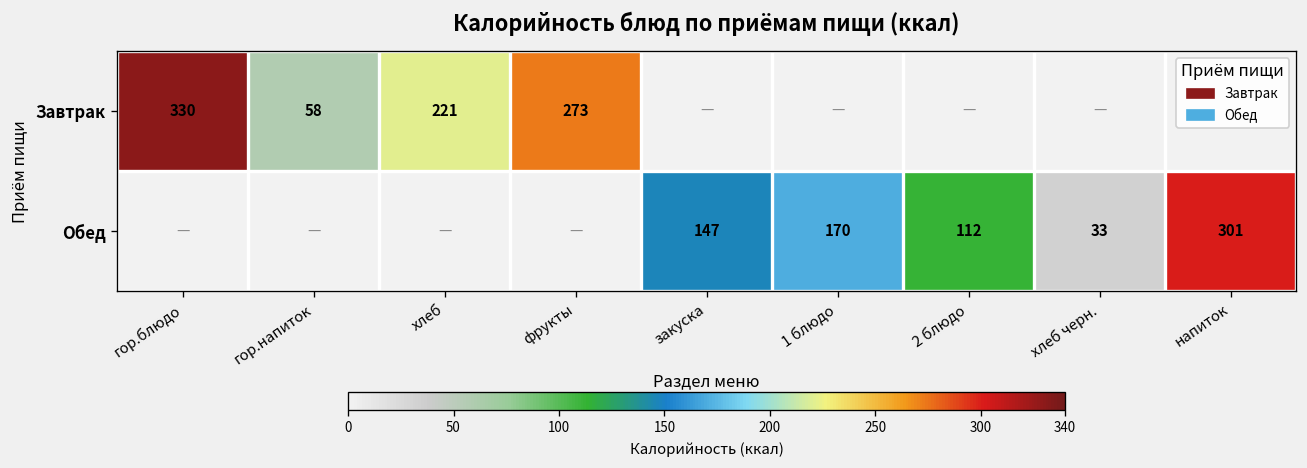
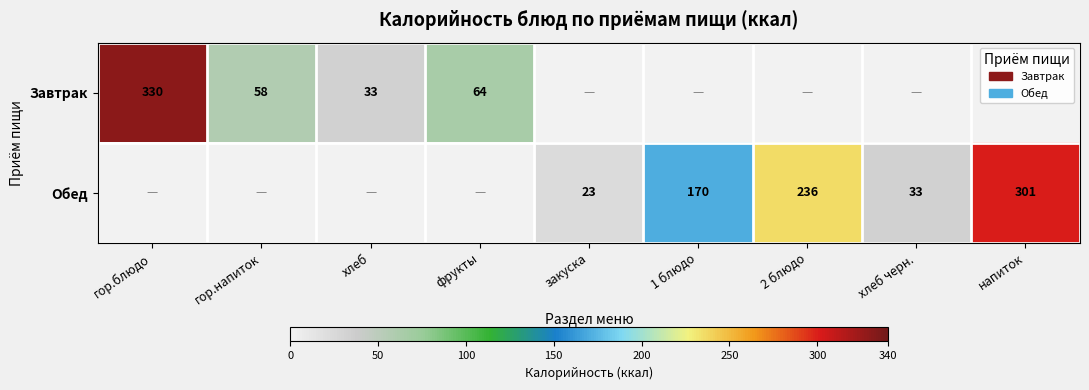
Завтрак, хлеб: 221 -> 33
Завтрак, фрукты: 273 -> 64
Обед, закуска: 147 -> 23
Обед, 2 блюдо: 112 -> 236
